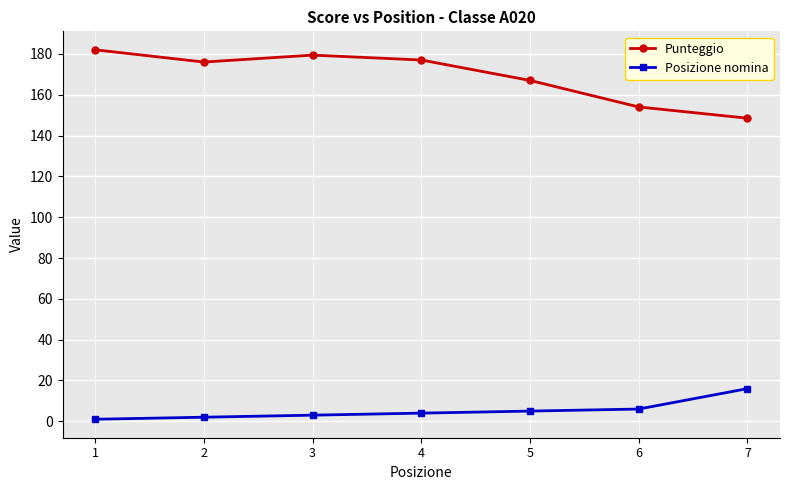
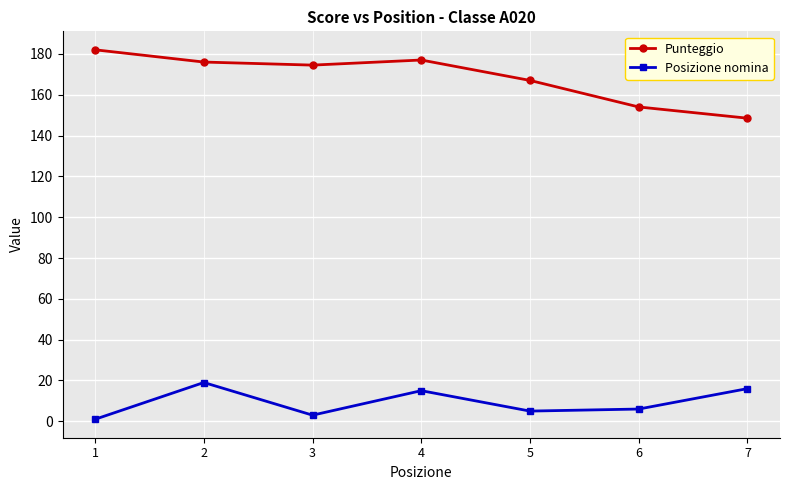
Posizione nomina, 2: 2 -> 19
Punteggio, 3: 179 -> 175
Posizione nomina, 4: 4 -> 15
